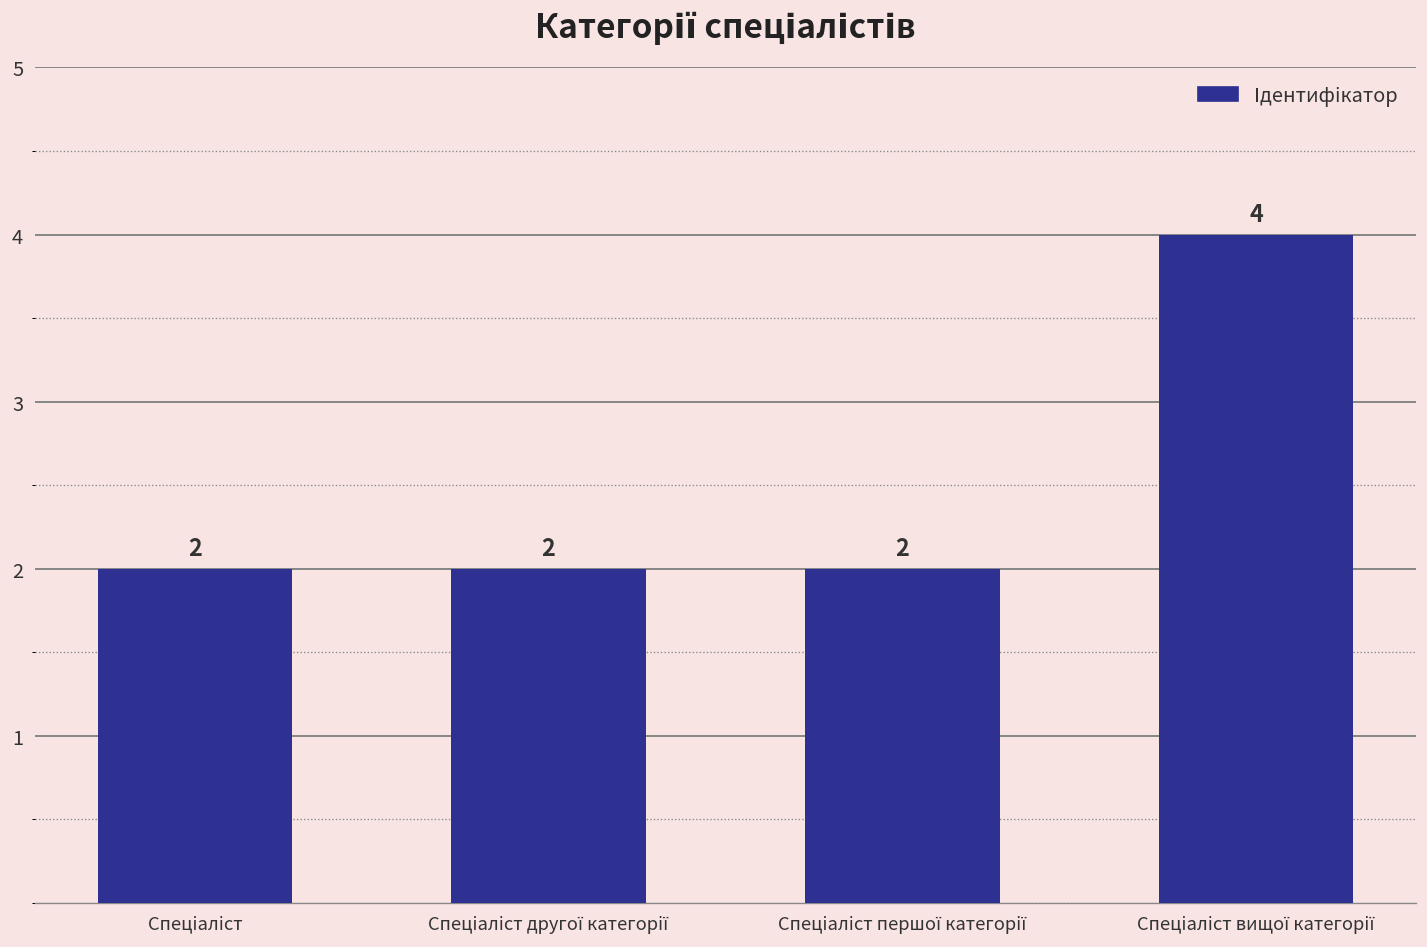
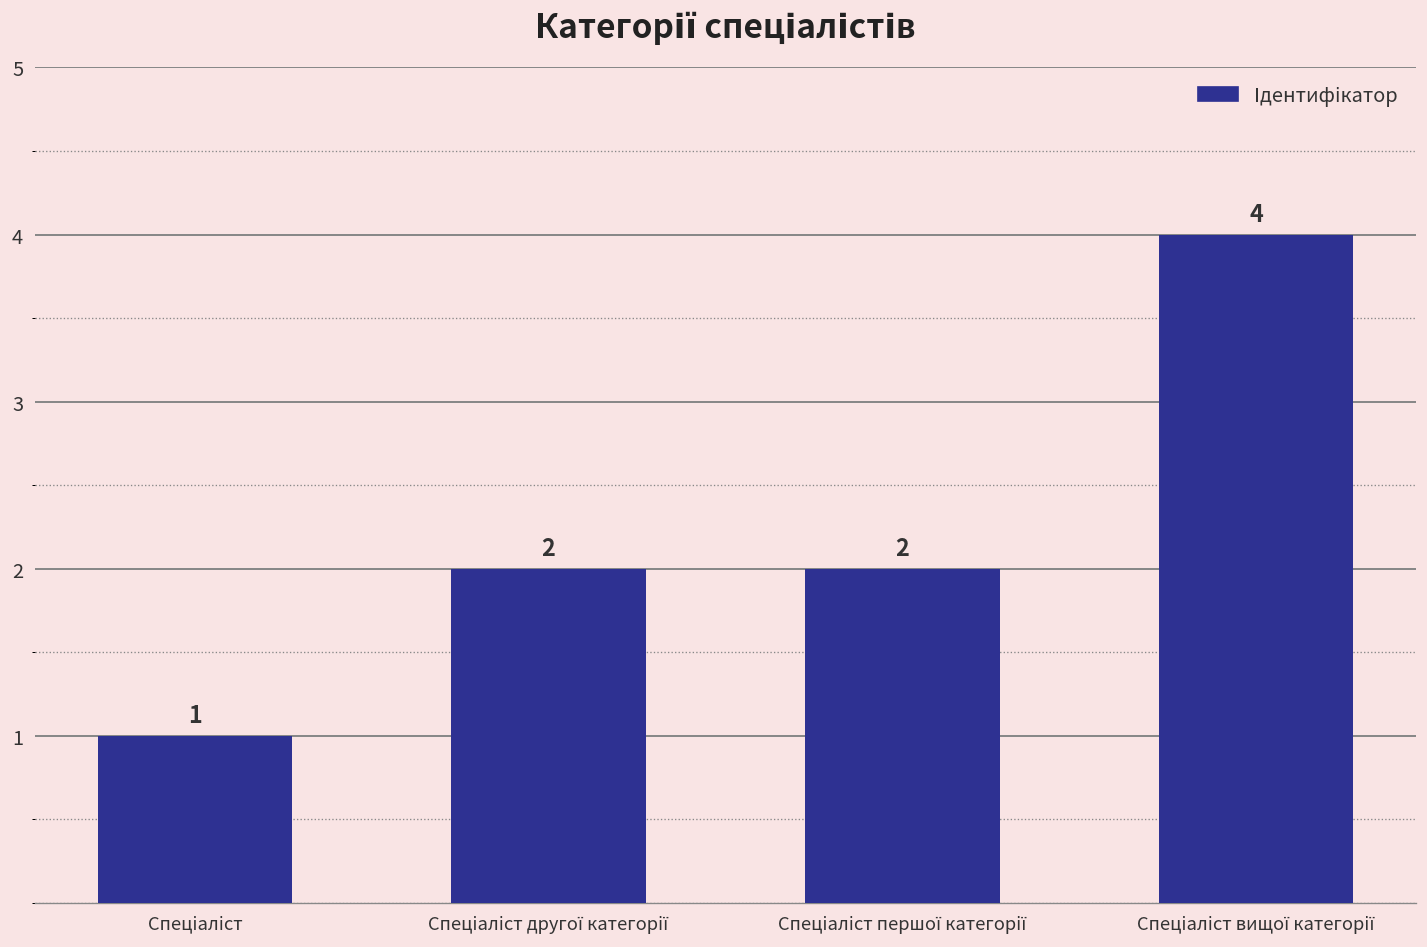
Спеціаліст: 2 -> 1
